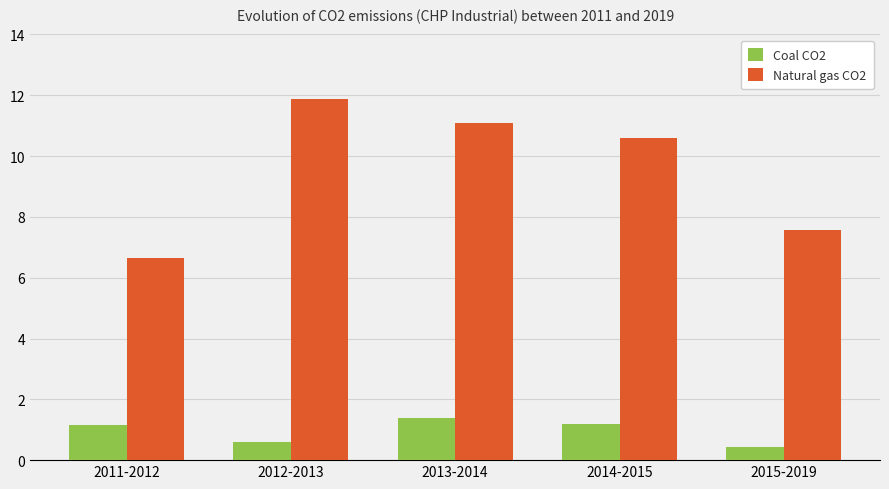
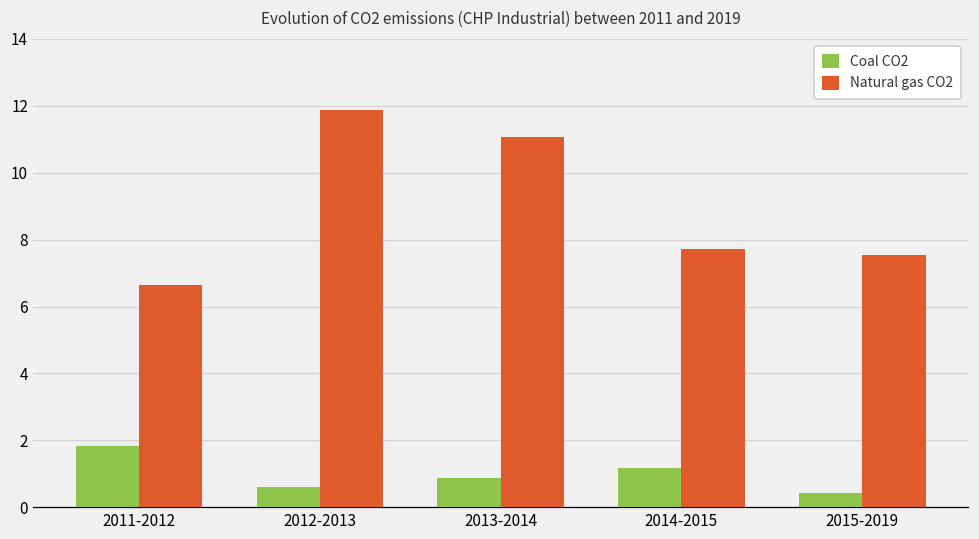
Coal CO2, 2011-2012: 1.2 -> 1.8
Coal CO2, 2013-2014: 1.4 -> 0.9
Natural gas CO2, 2014-2015: 10.6 -> 7.7
